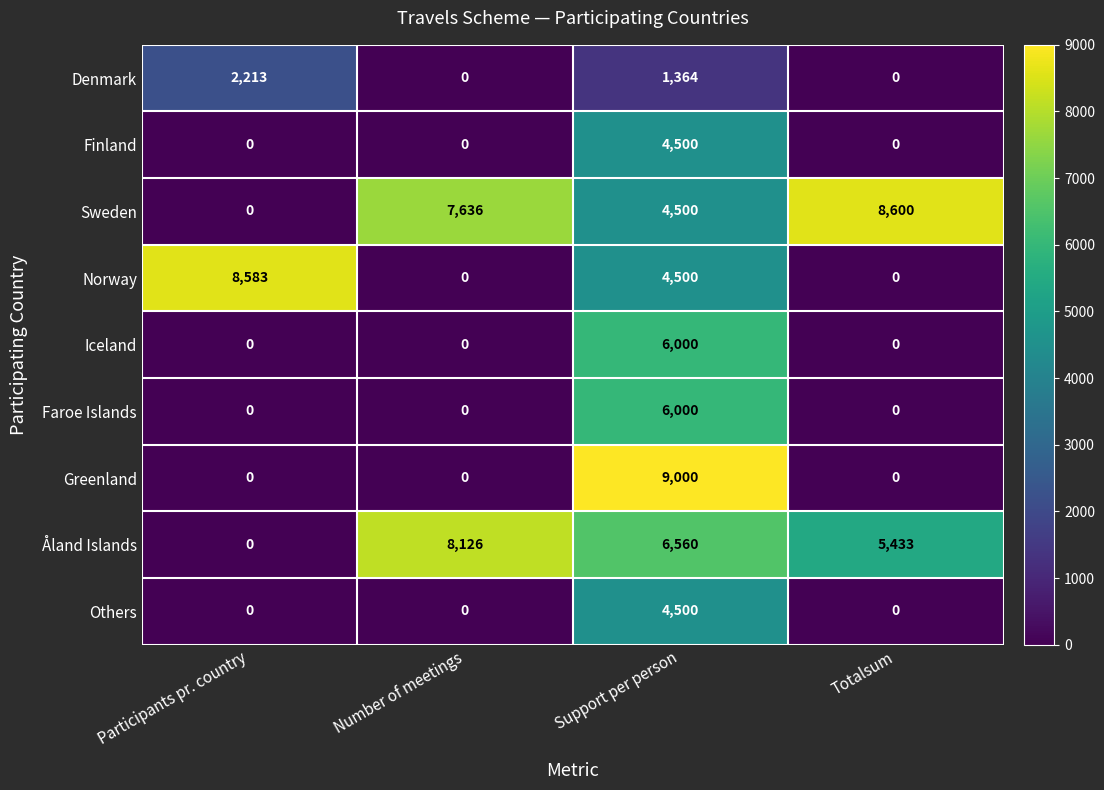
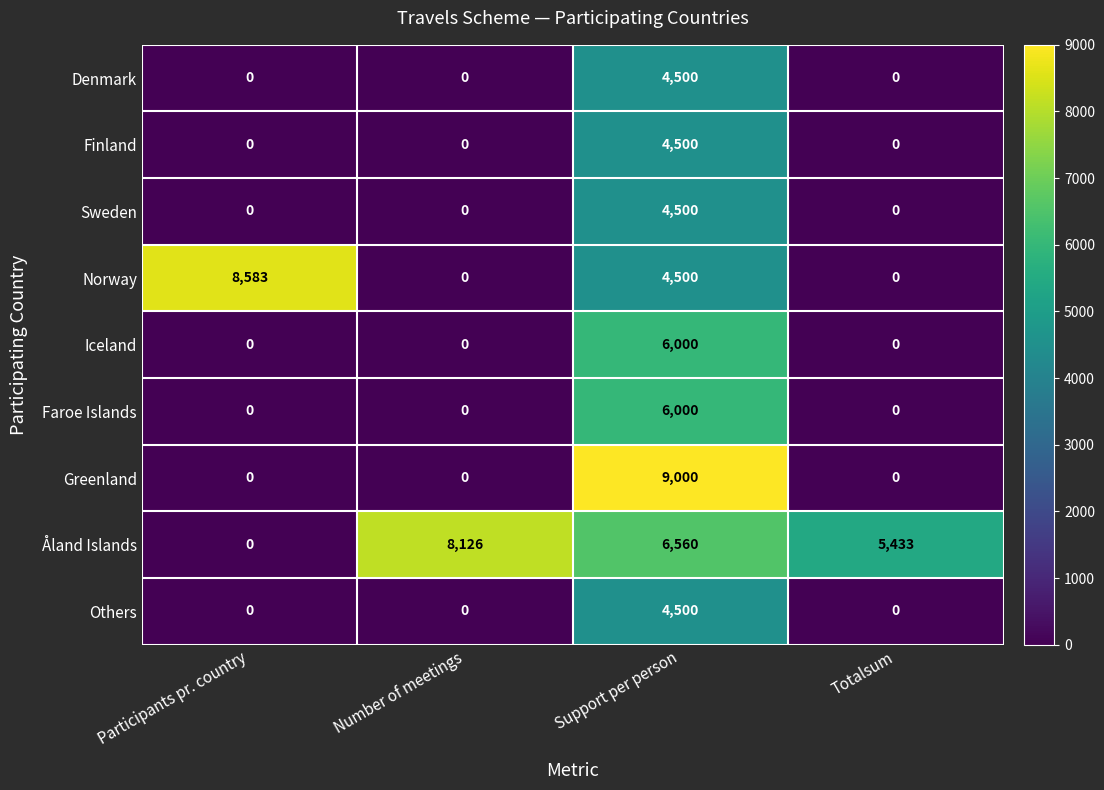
Denmark, Participants pr. country: 2,213 -> 0
Denmark, Support per person: 1,364 -> 4,500
Sweden, Number of meetings: 7,636 -> 0
Sweden, Totalsum: 8,600 -> 0
